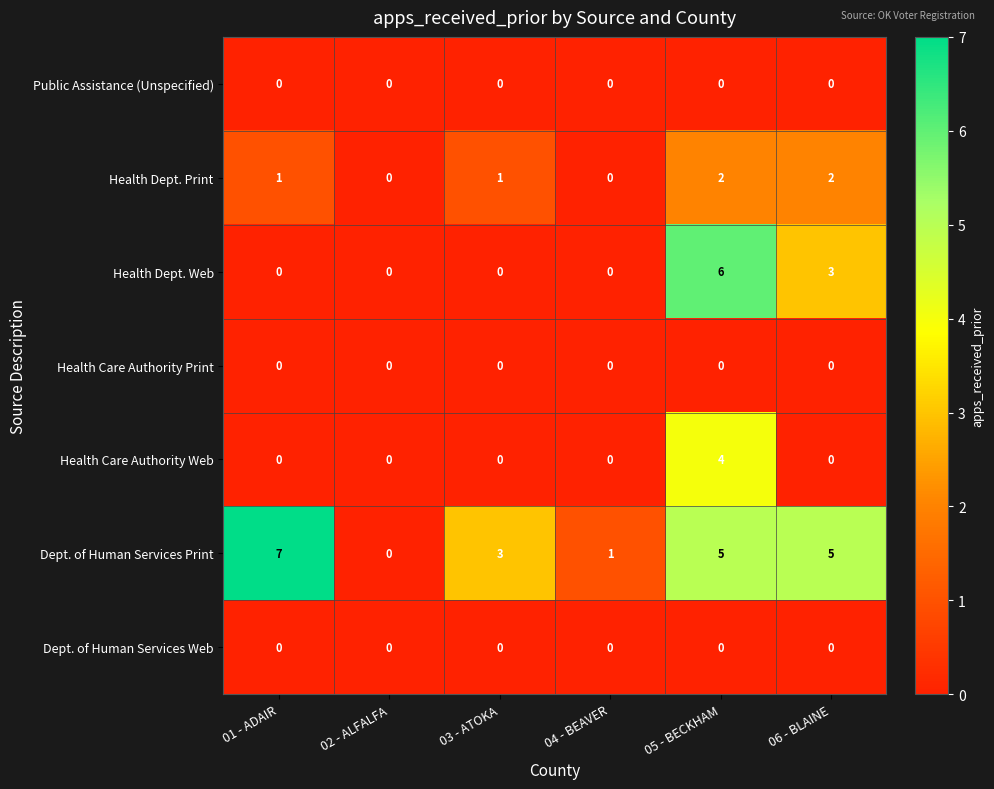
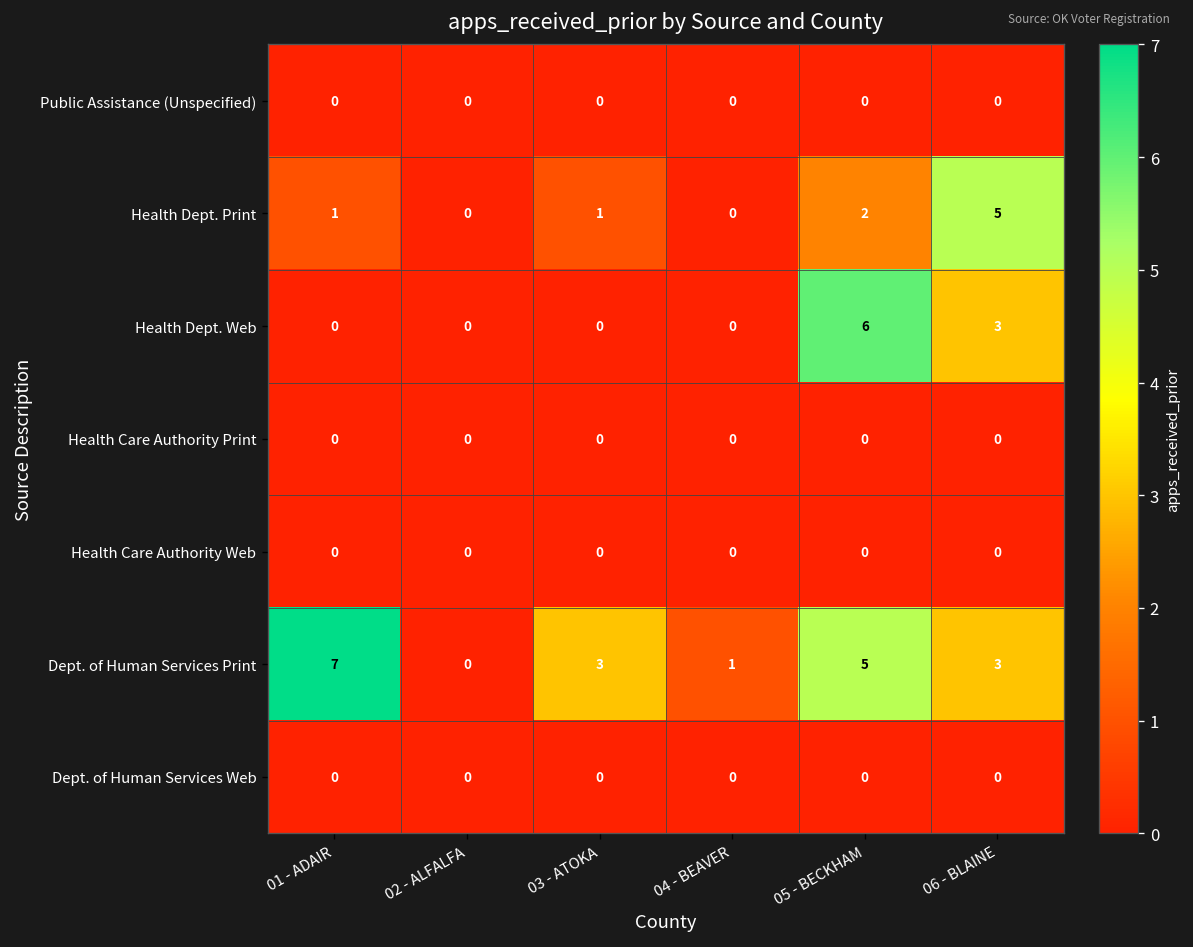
Health Dept. Print, 06 - BLAINE: 2 -> 5
Health Care Authority Web, 05 - BECKHAM: 4 -> 0
Dept. of Human Services Print, 06 - BLAINE: 5 -> 3
